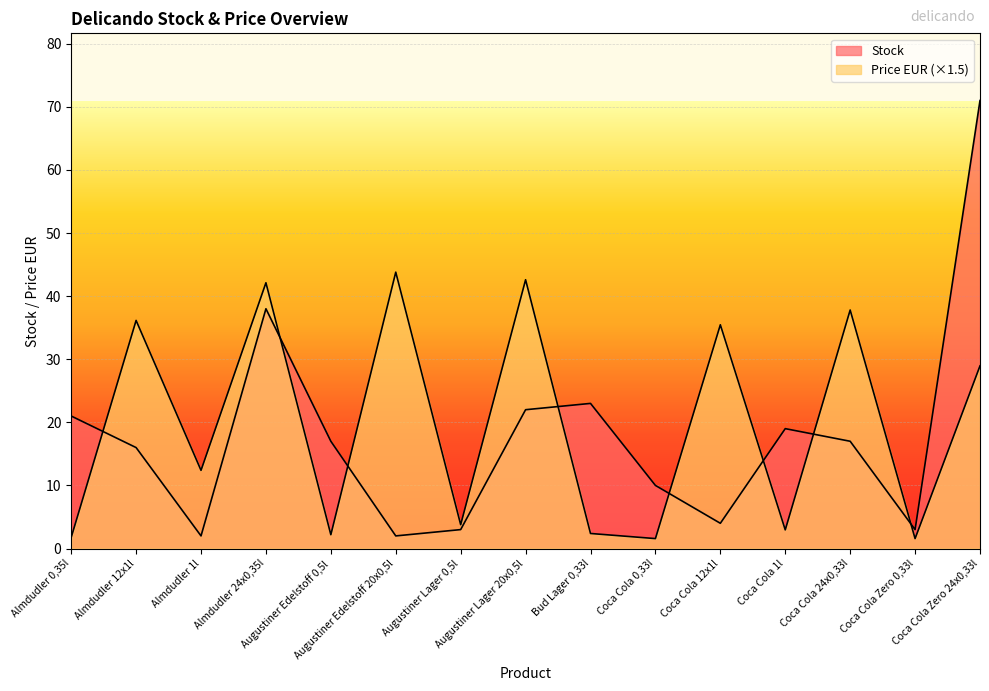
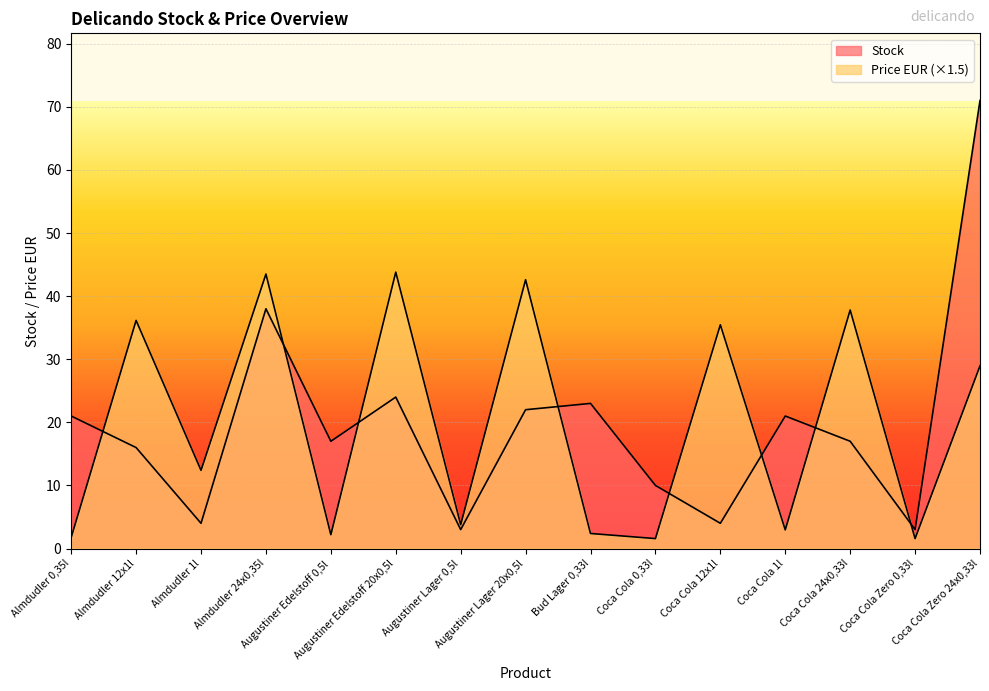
Stock, Almdudler 1l: 2 -> 4
Price EUR (×1.5), Almdudler 24x0,35l: 42 -> 44
Stock, Augustiner Edelstoff 20x0,5l: 2 -> 24
Stock, Coca Cola 1l: 19 -> 21
